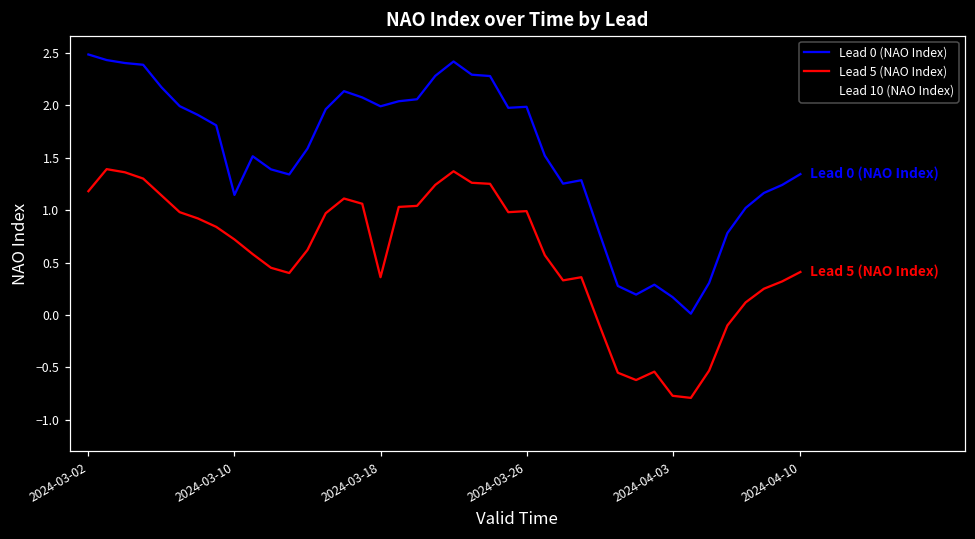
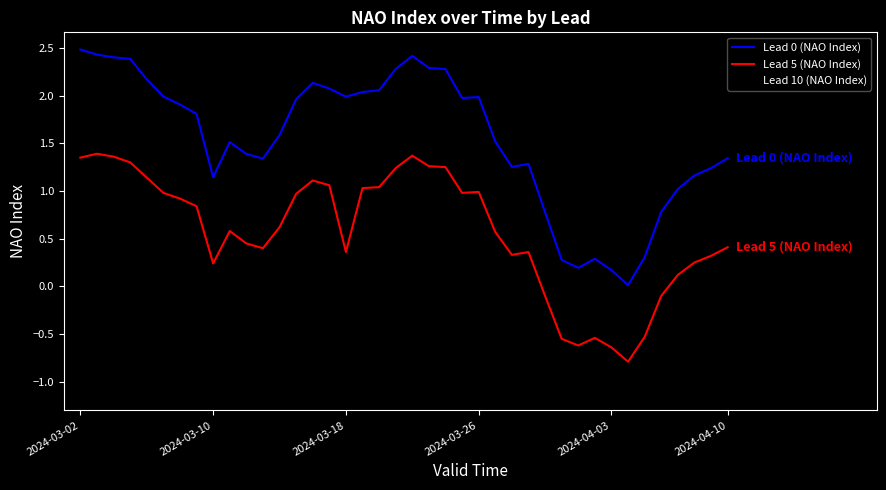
Lead 5 (NAO Index), 2024-03-02: 1.2 -> 1.4
Lead 5 (NAO Index), 2024-03-10: 0.7 -> 0.2
Lead 5 (NAO Index), 2024-04-03: -0.8 -> -0.6
